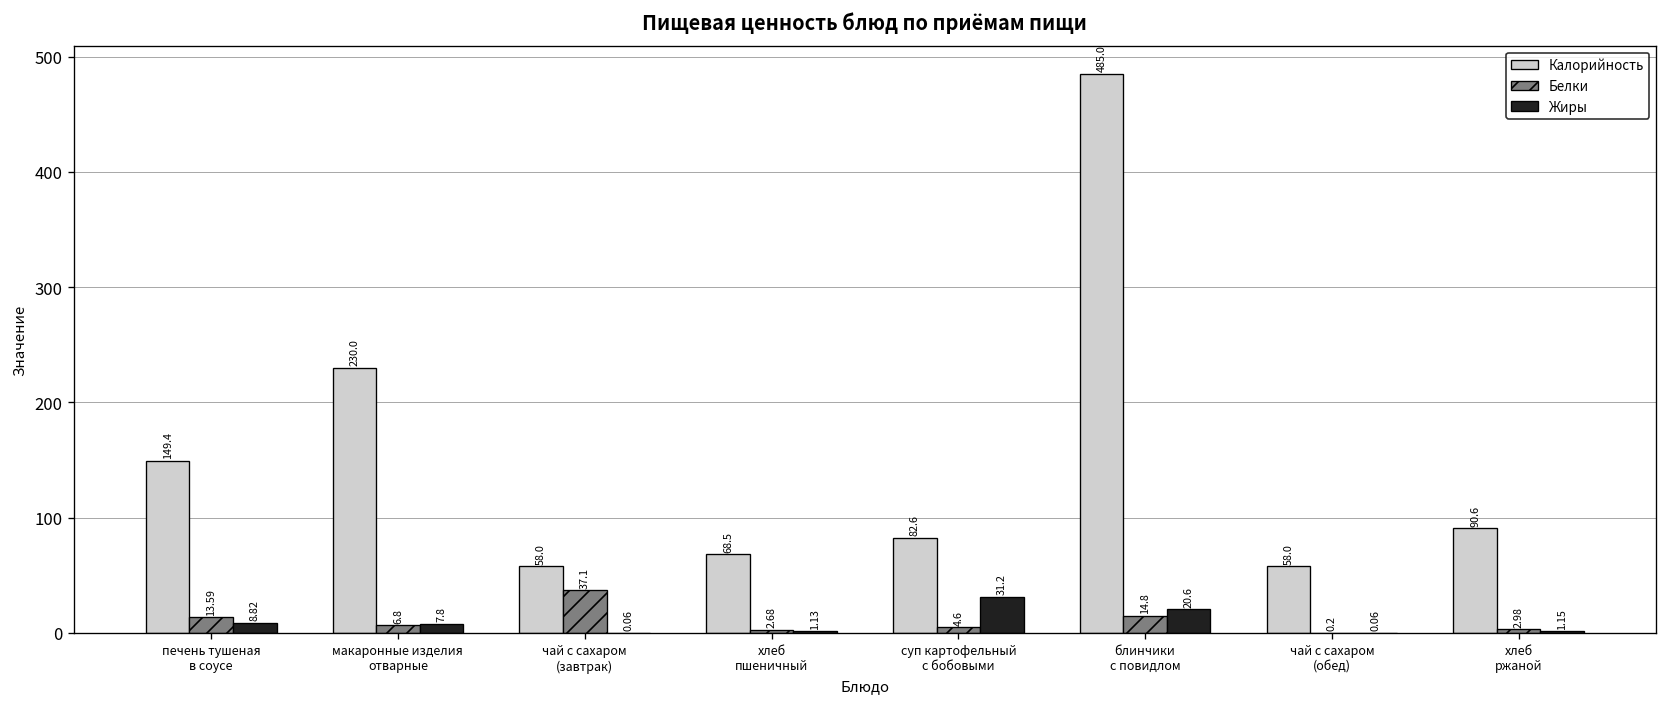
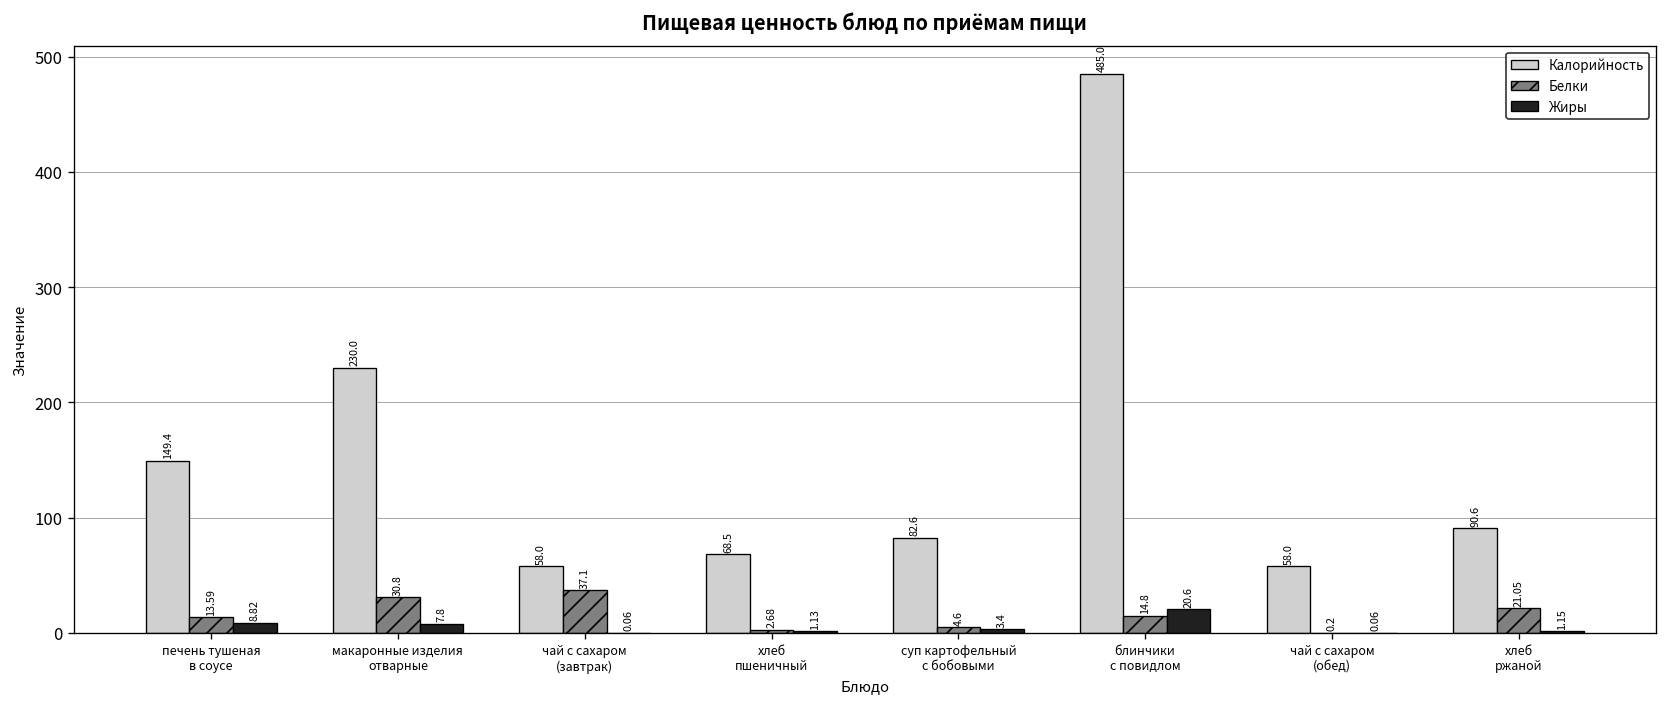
Белки, макаронные изделия отварные: 6.8 -> 30.8
Жиры, суп картофельный с бобовыми: 31.2 -> 3.4
Белки, хлеб ржаной: 2.98 -> 21.05
